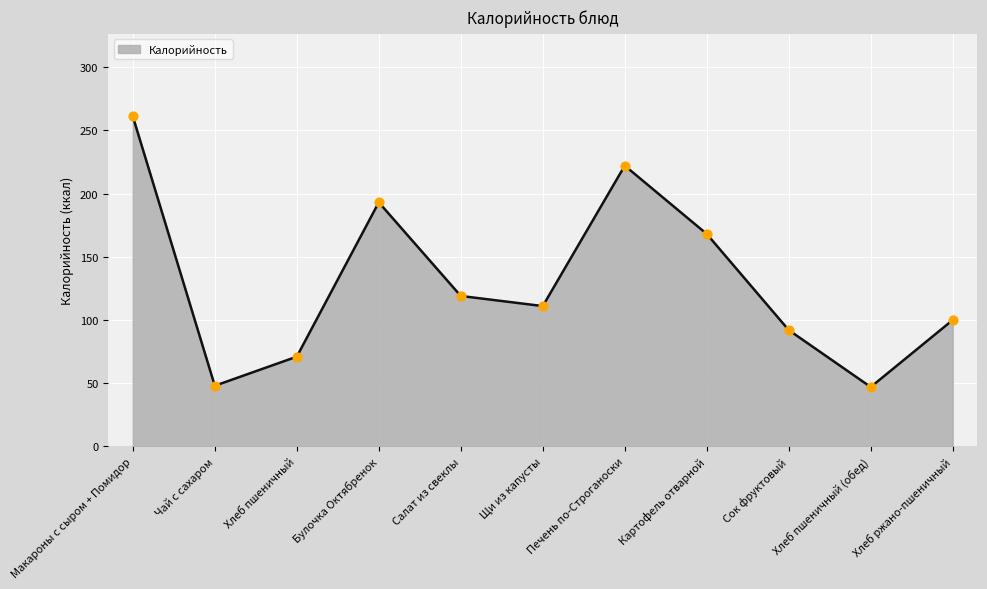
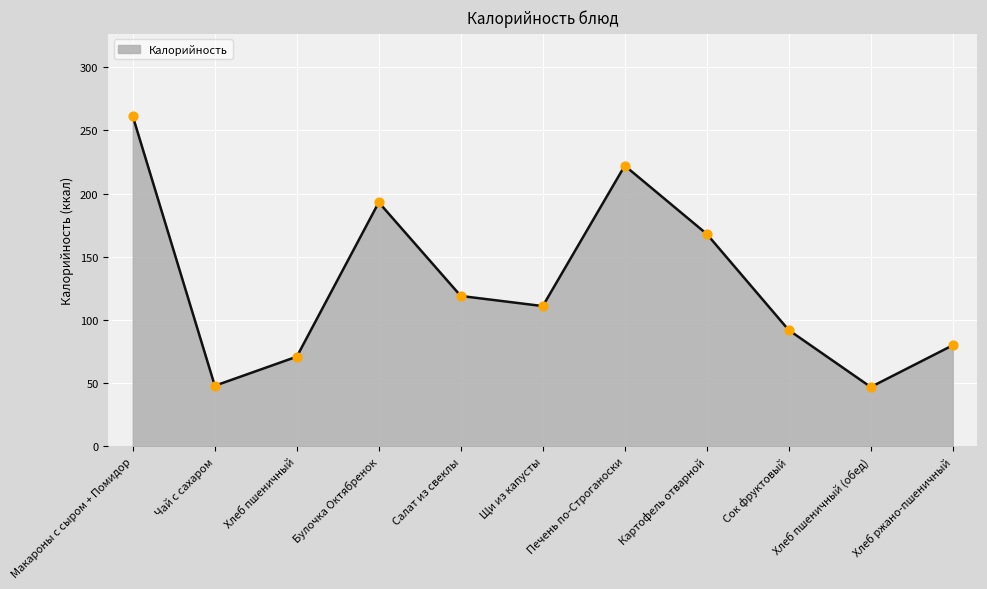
Хлеб ржано-пшеничный: 100 -> 80
